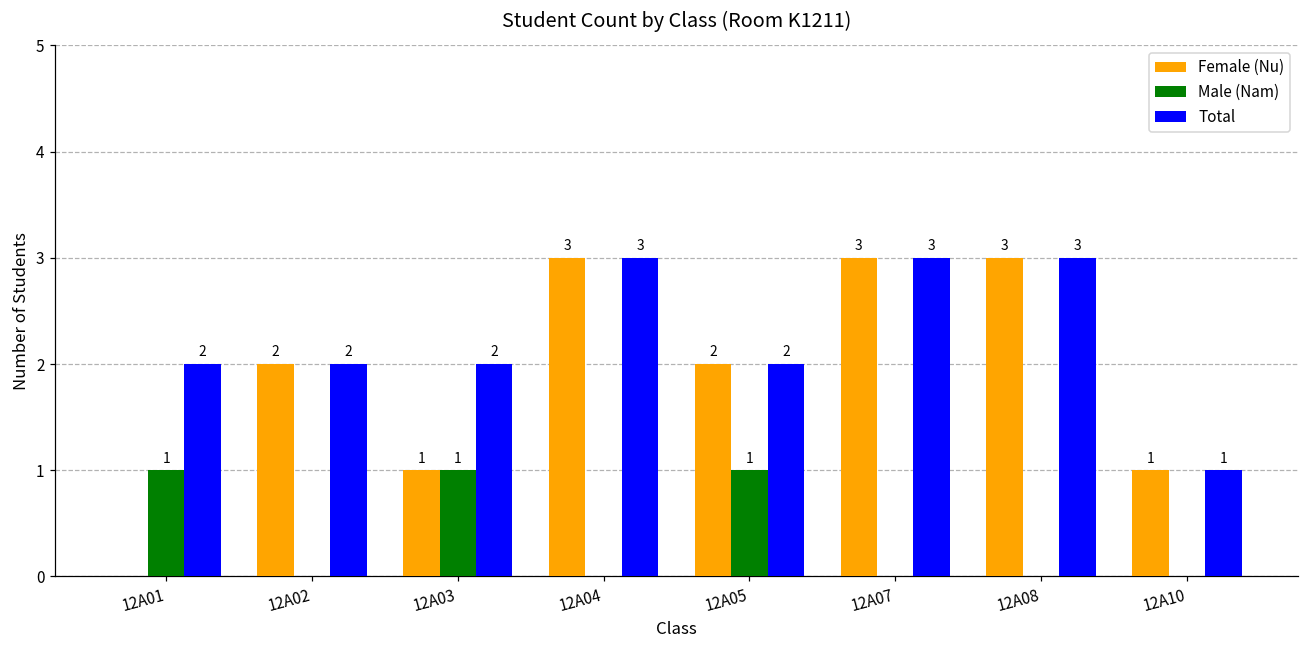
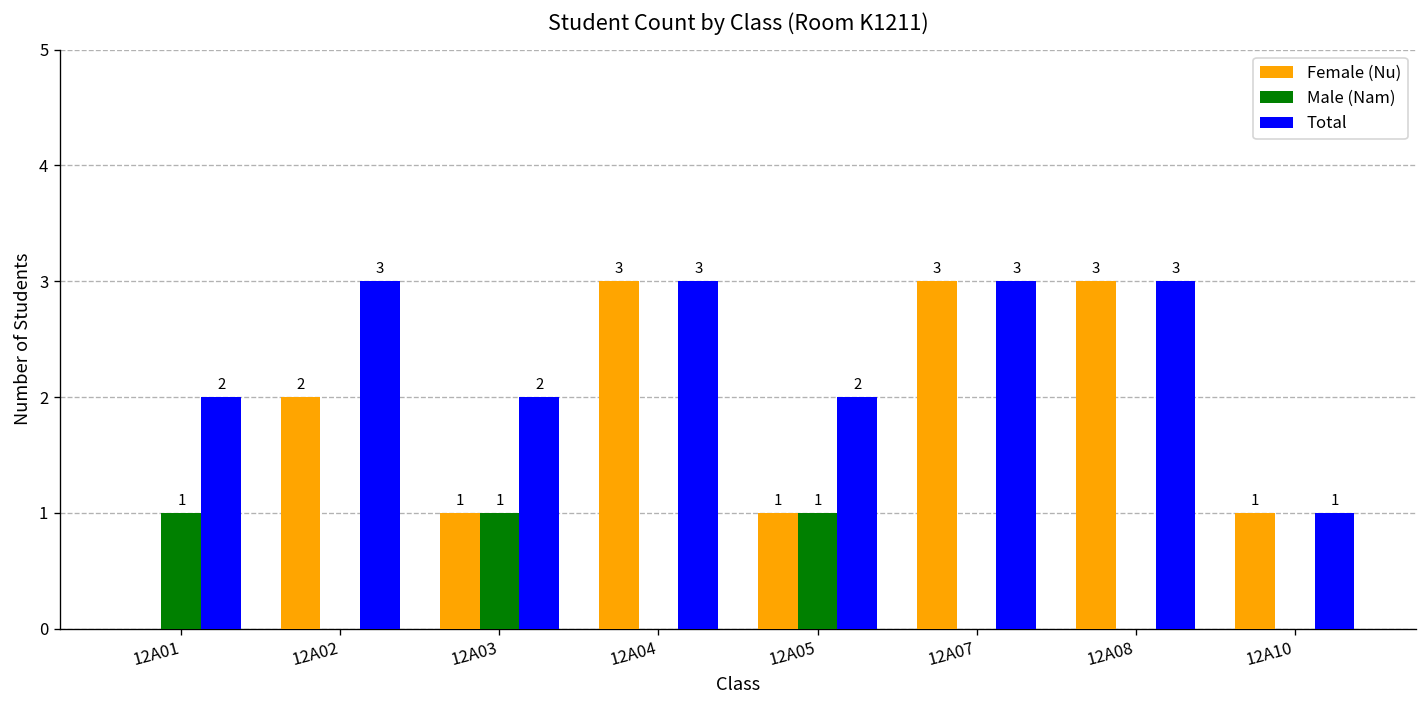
Total, 12A02: 2 -> 3
Female (Nu), 12A05: 2 -> 1
